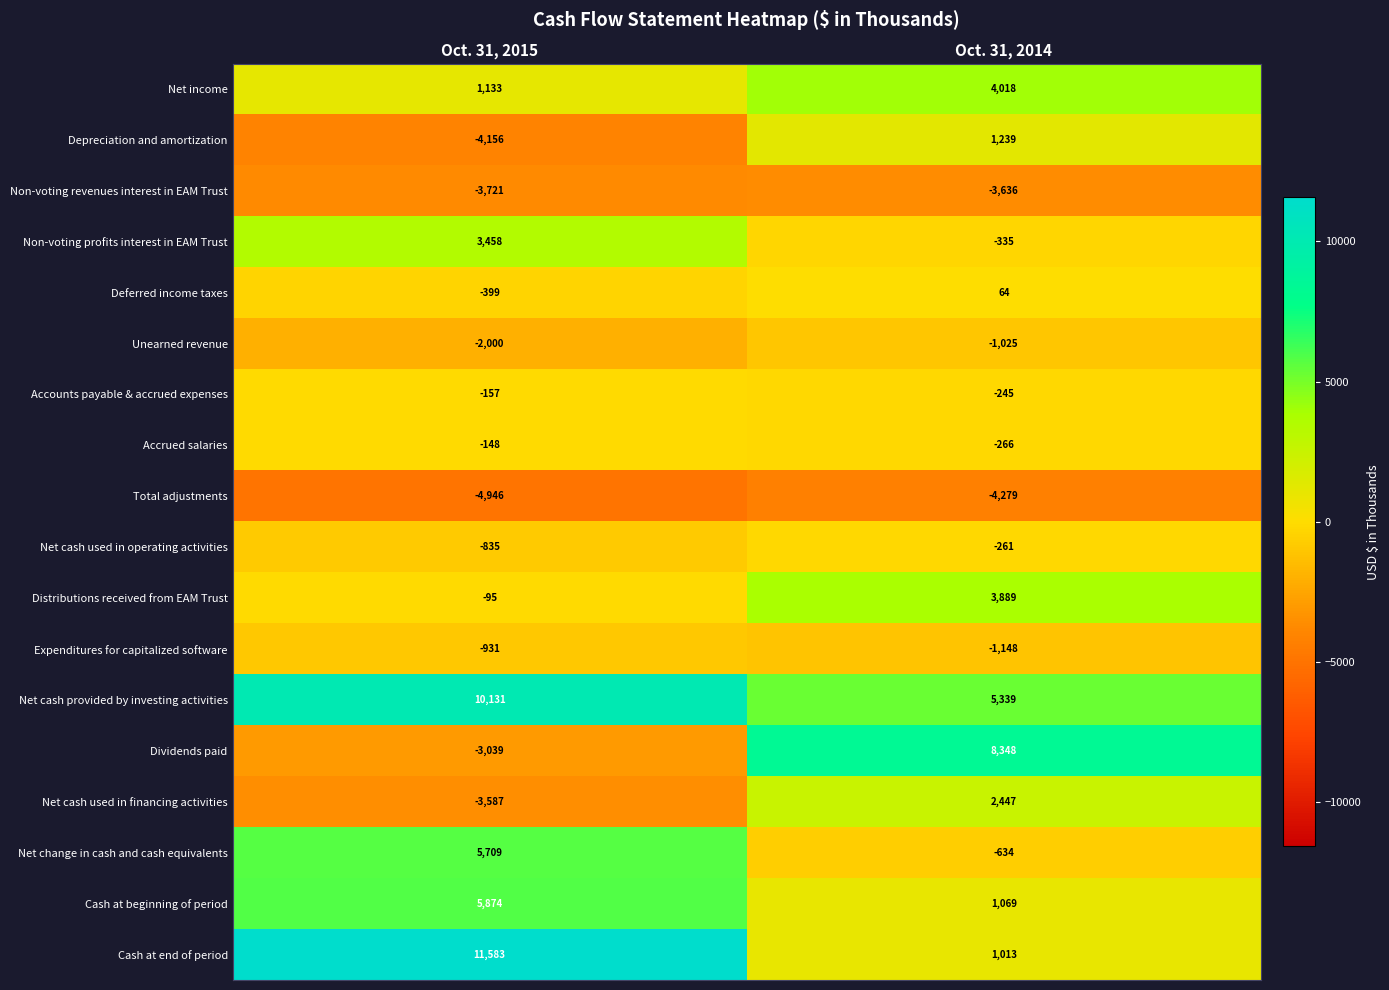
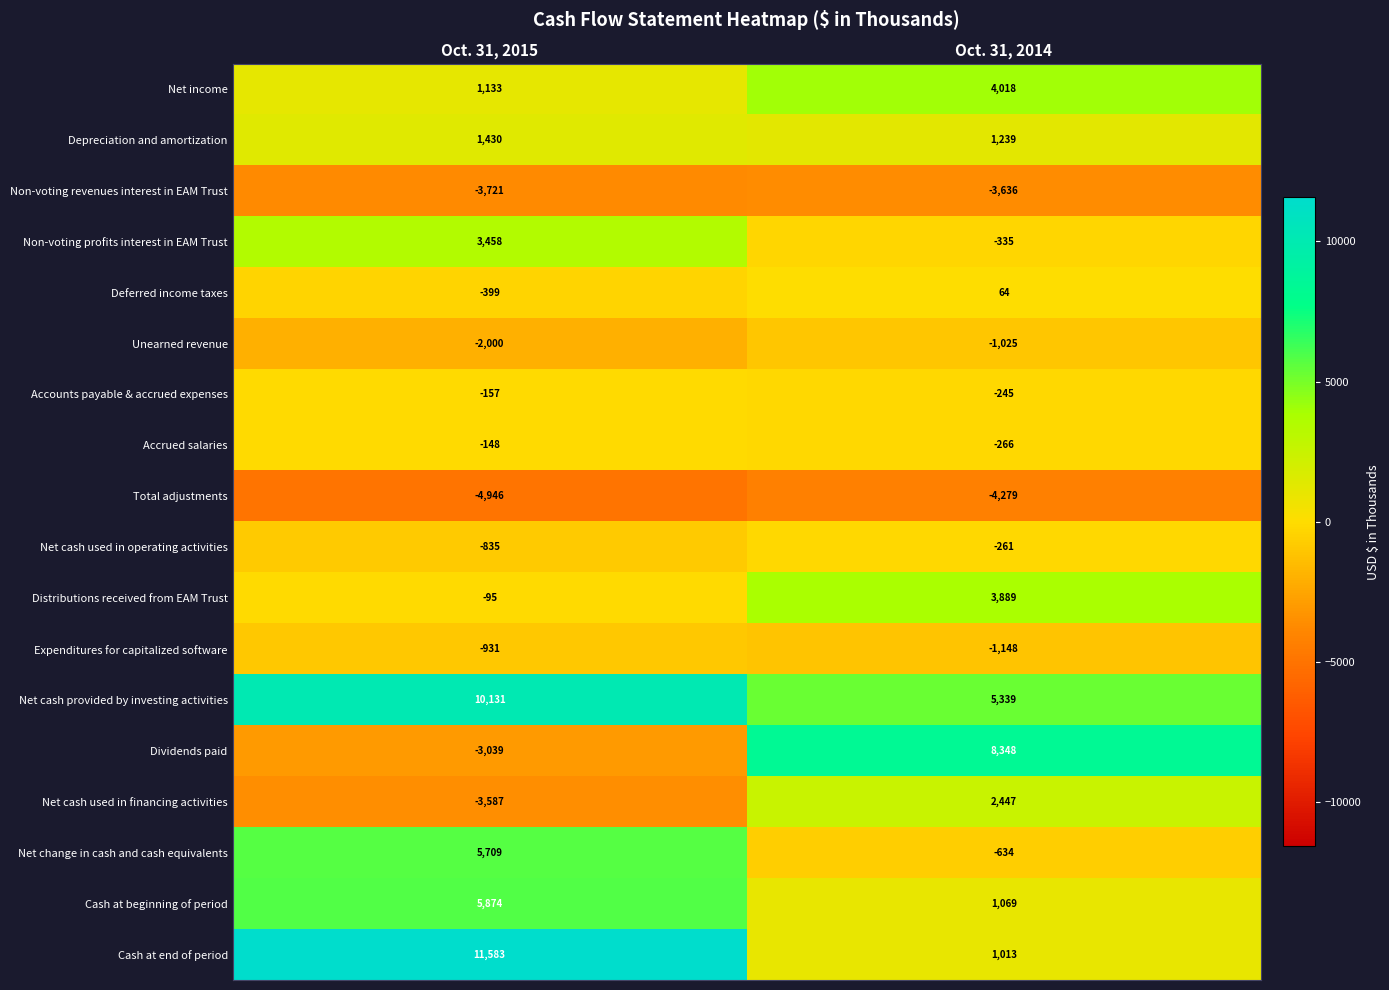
Depreciation and amortization, Oct. 31, 2015: -4,156 -> 1,430
